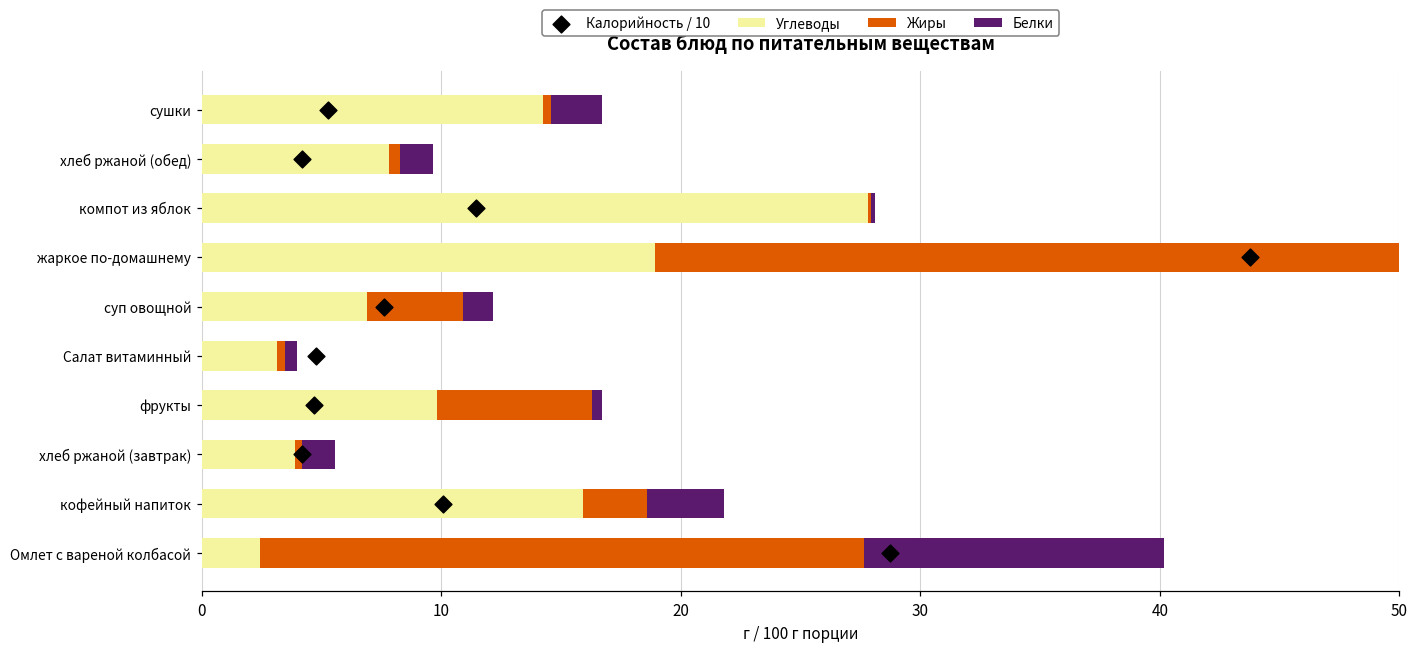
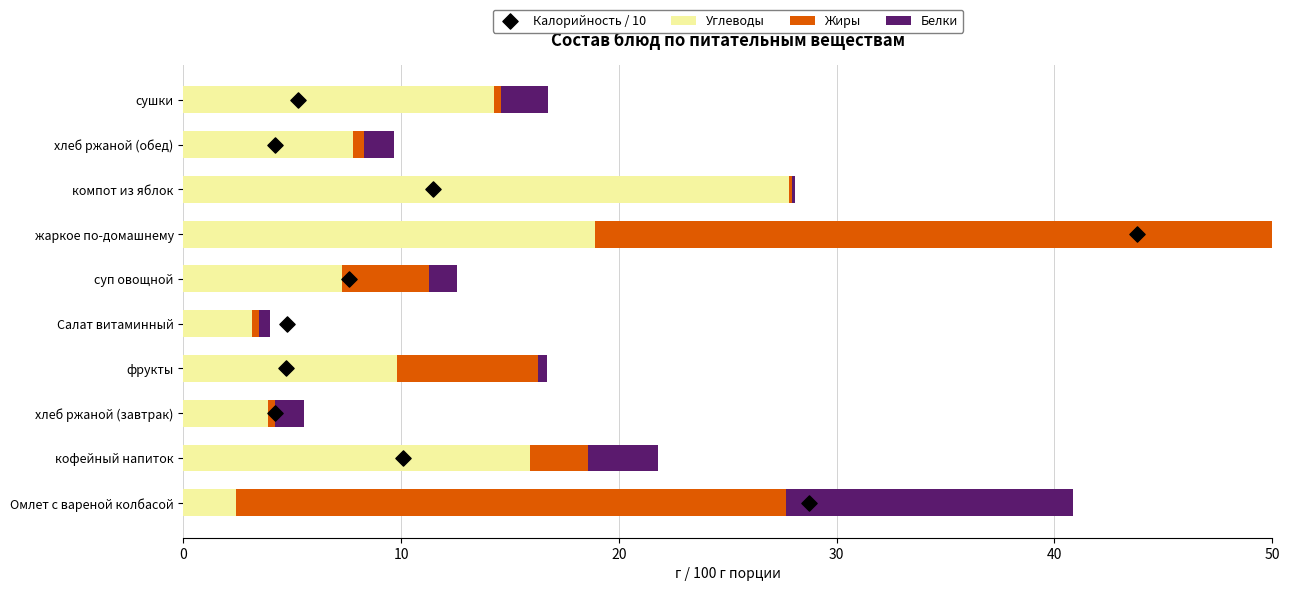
Углеводы, суп овощной: 6.9 -> 7.3
Белки, Омлет с вареной колбасой: 12.5 -> 13.2
